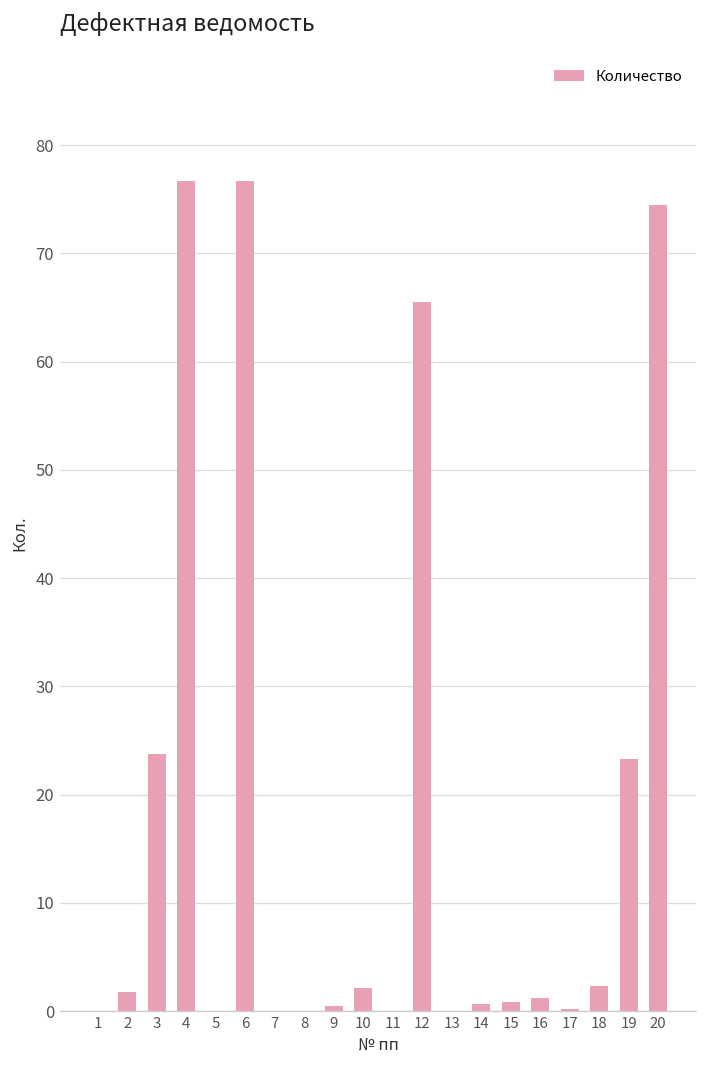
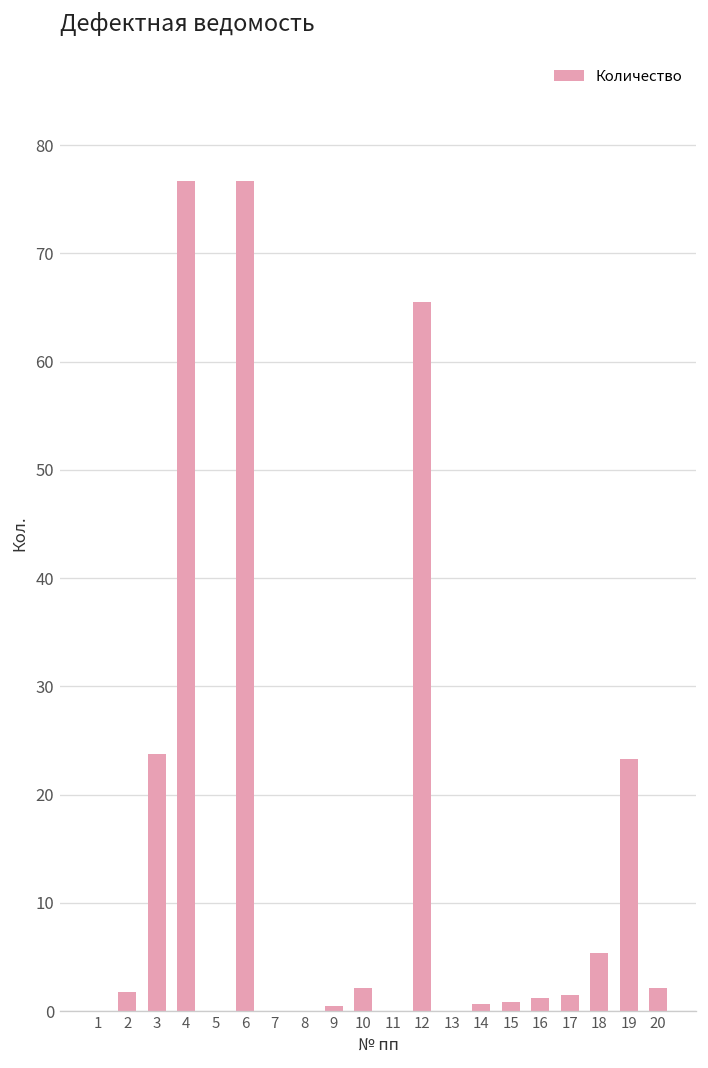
17: 0 -> 2
18: 2 -> 5
20: 74 -> 2
